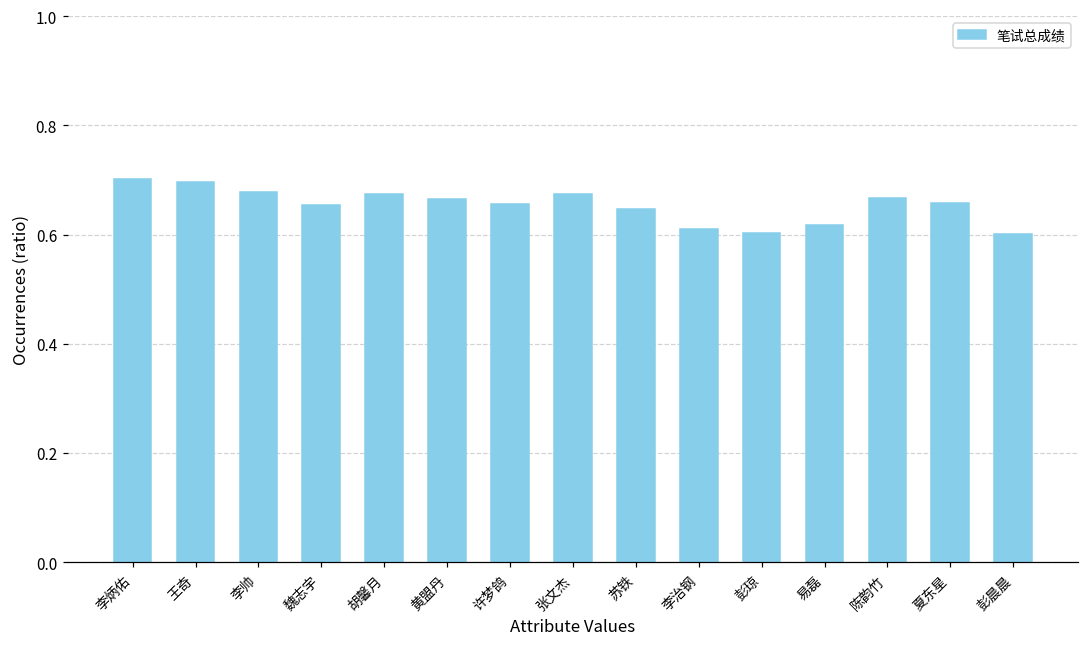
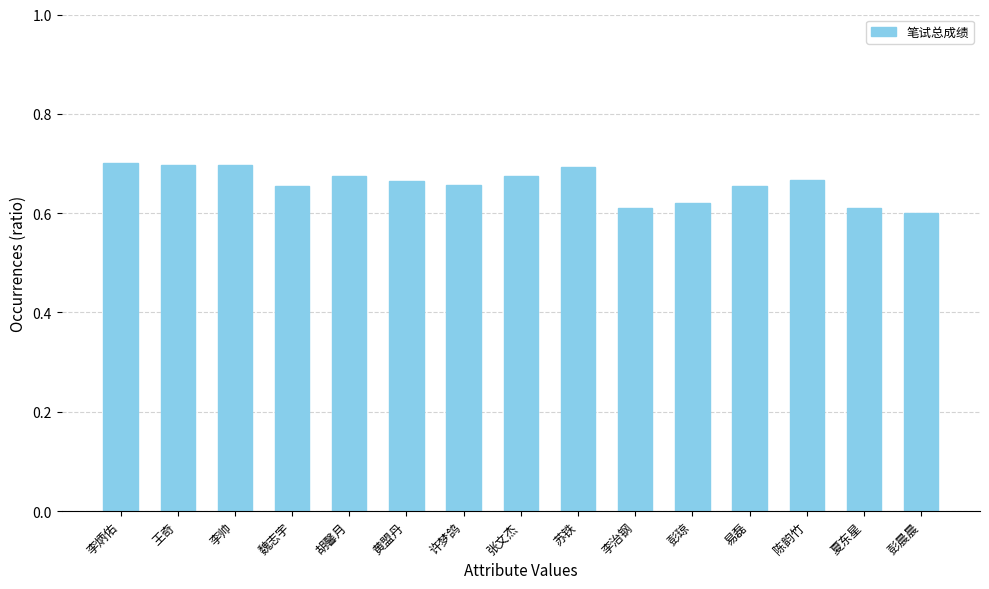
李帅: 0.68 -> 0.70
苏铁: 0.65 -> 0.69
彭琼: 0.60 -> 0.62
易磊: 0.62 -> 0.66
夏东星: 0.66 -> 0.61
